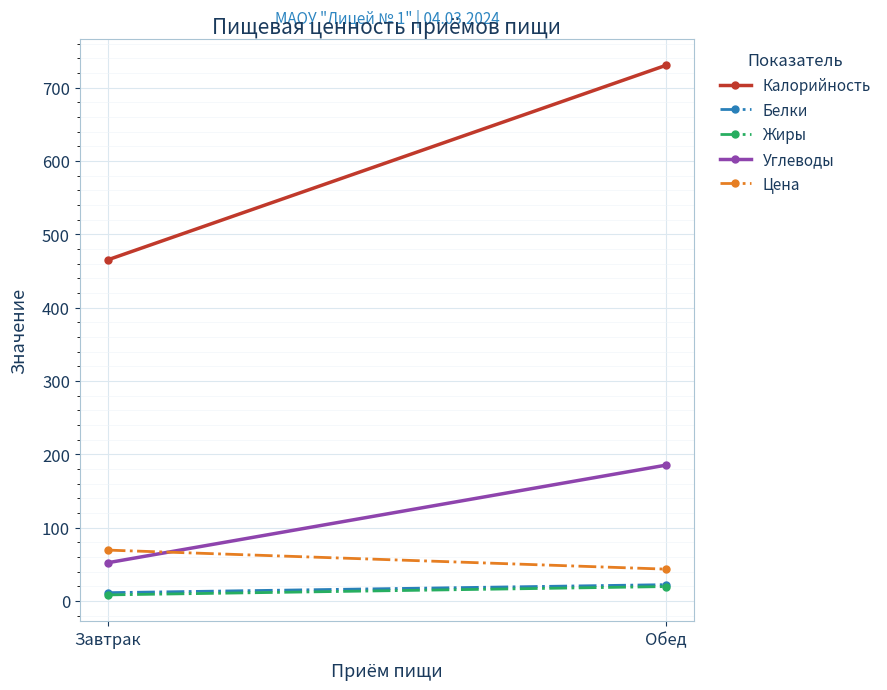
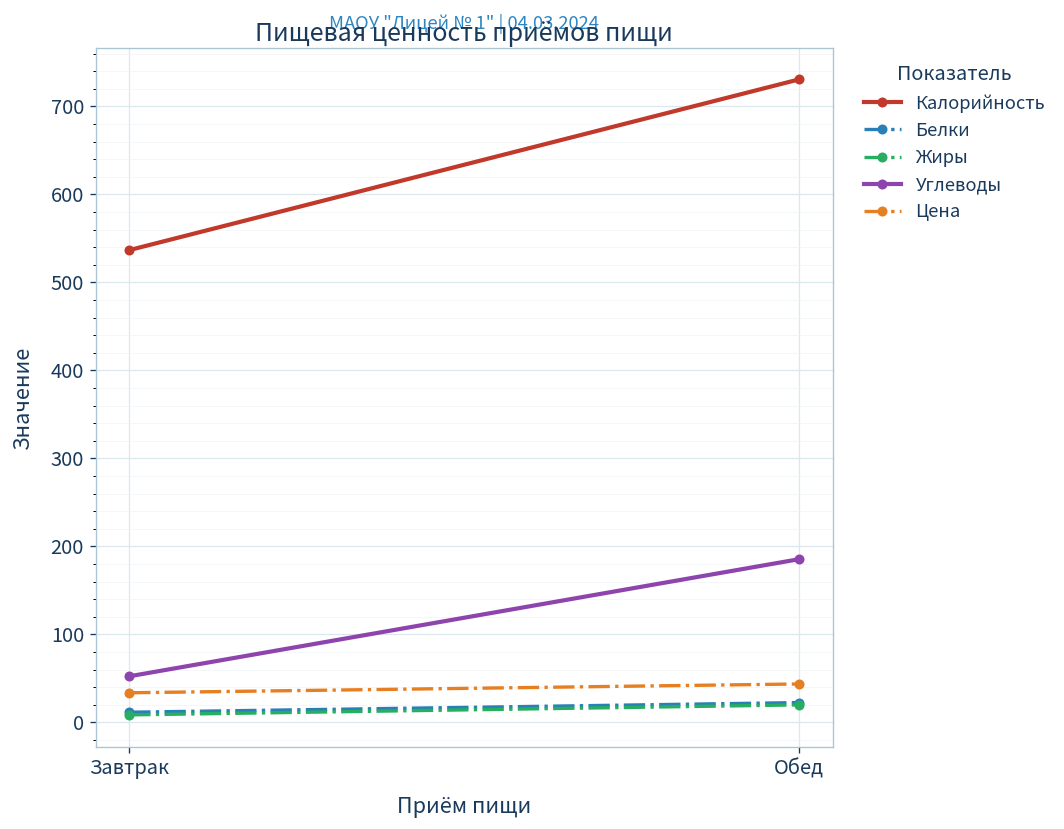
Калорийность, Завтрак: 470 -> 540
Цена, Завтрак: 70 -> 30
